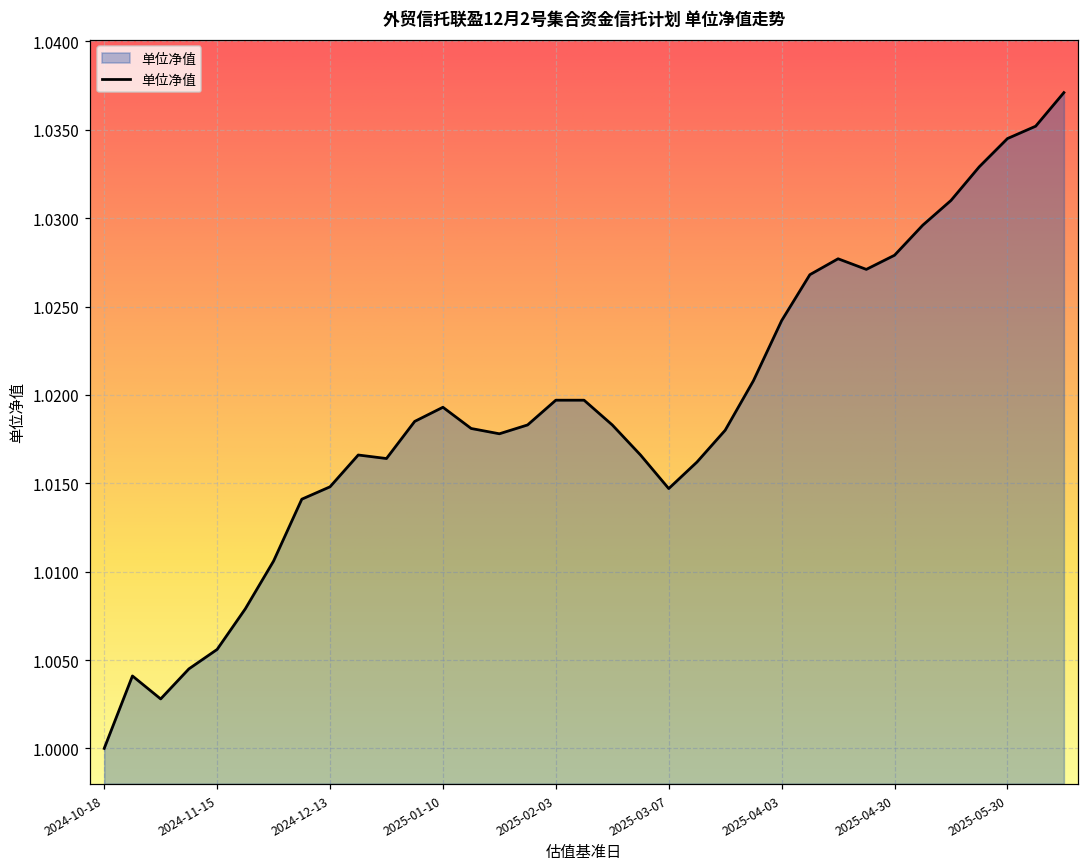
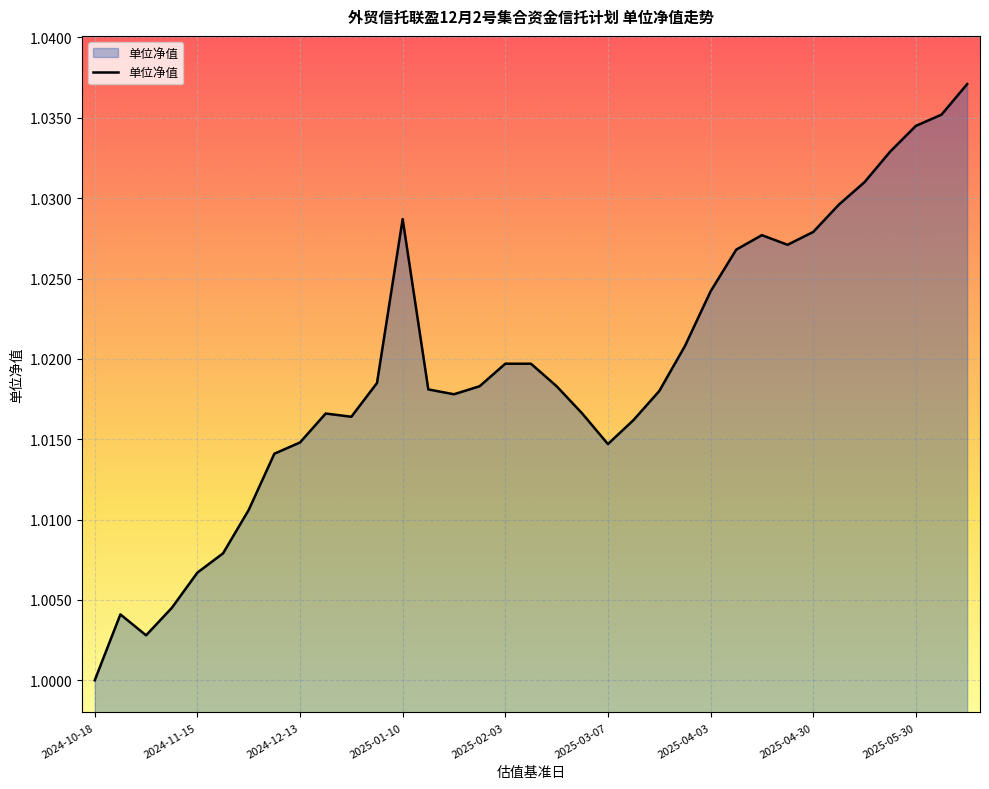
2024-11-15: 1.0056 -> 1.0067
2025-01-10: 1.0193 -> 1.0287
